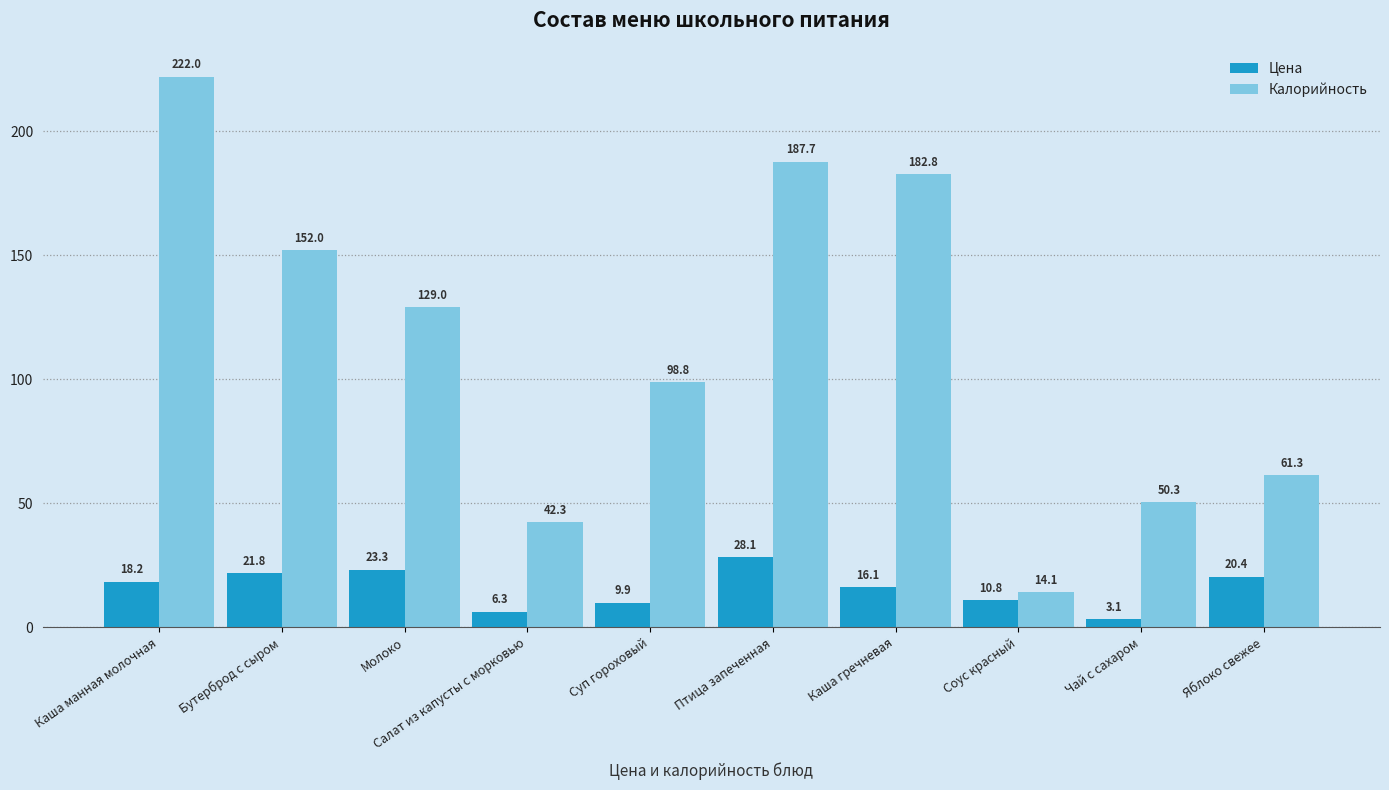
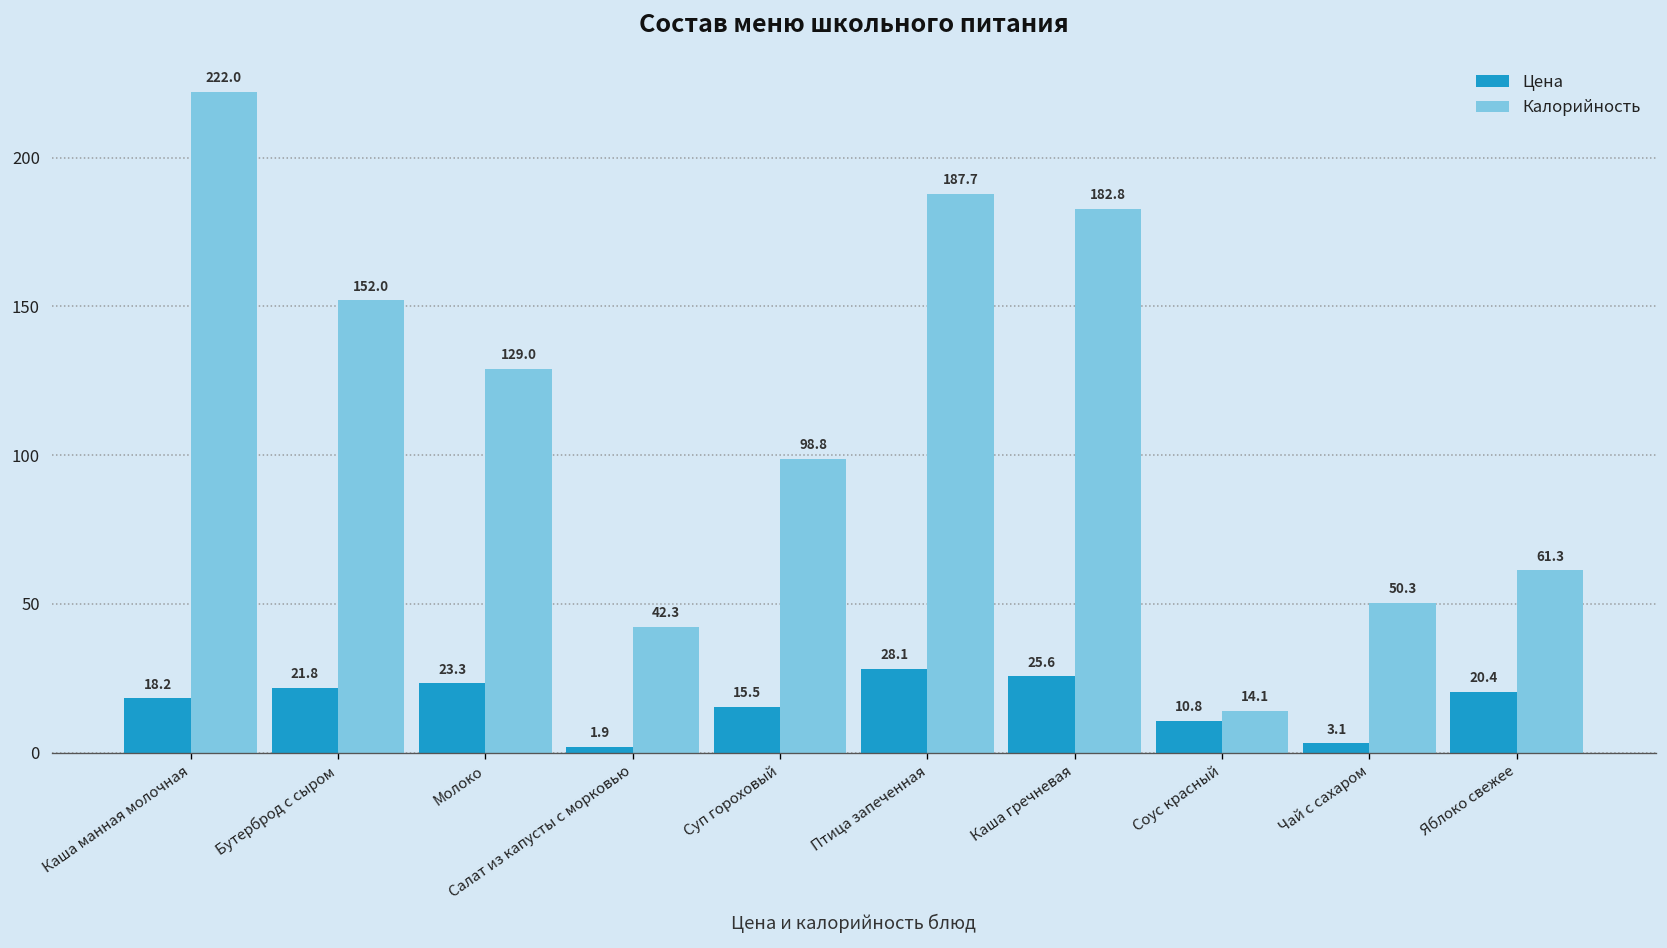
Цена, Салат из капусты с морковью: 6.3 -> 1.9
Цена, Суп гороховый: 9.9 -> 15.5
Цена, Каша гречневая: 16.1 -> 25.6
